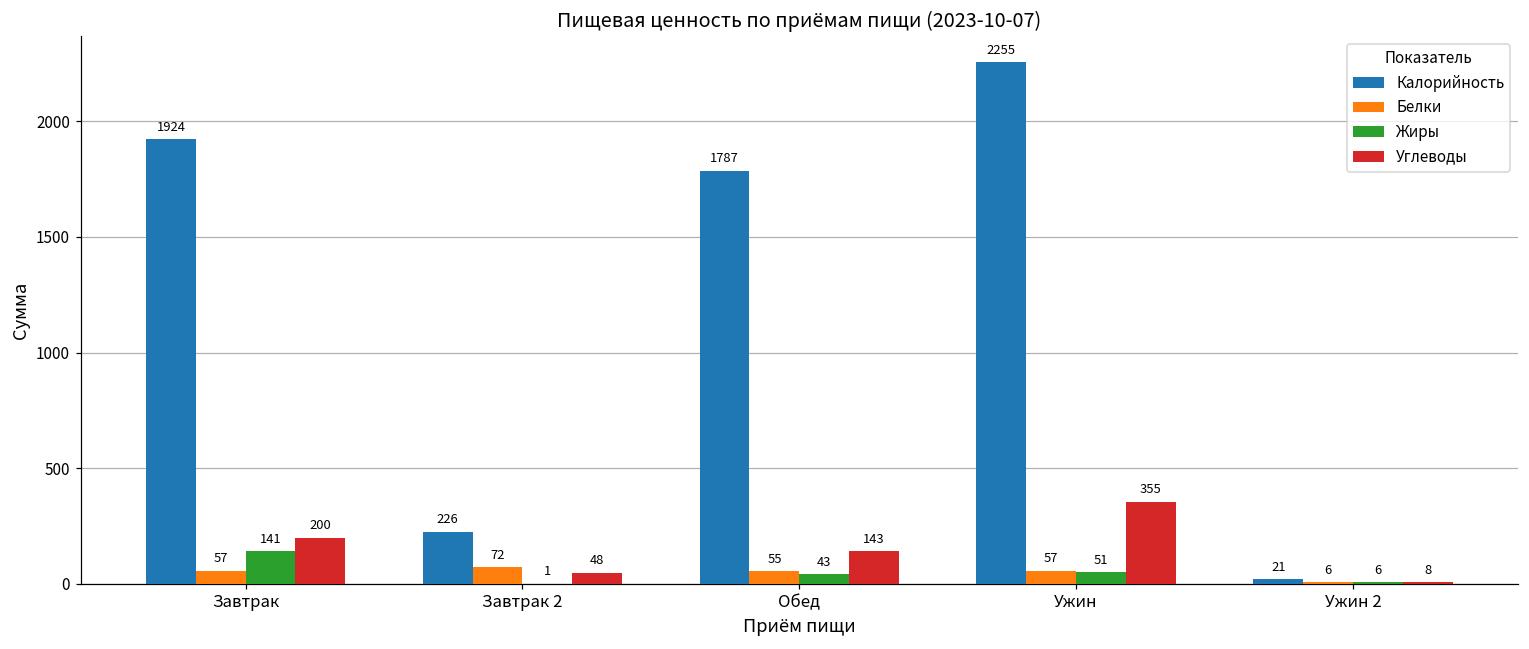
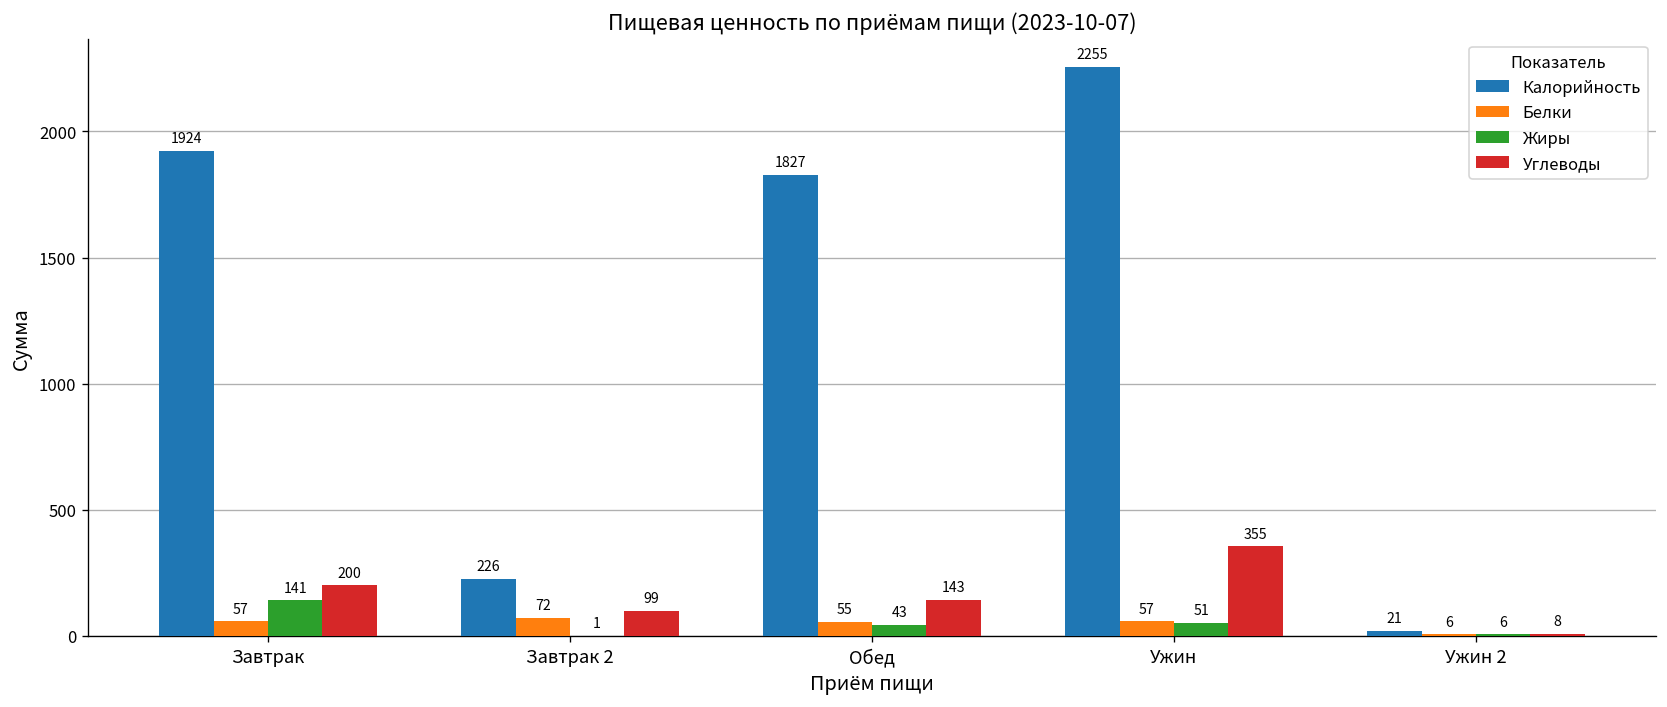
Углеводы, Завтрак 2: 48 -> 99
Калорийность, Обед: 1787 -> 1827
